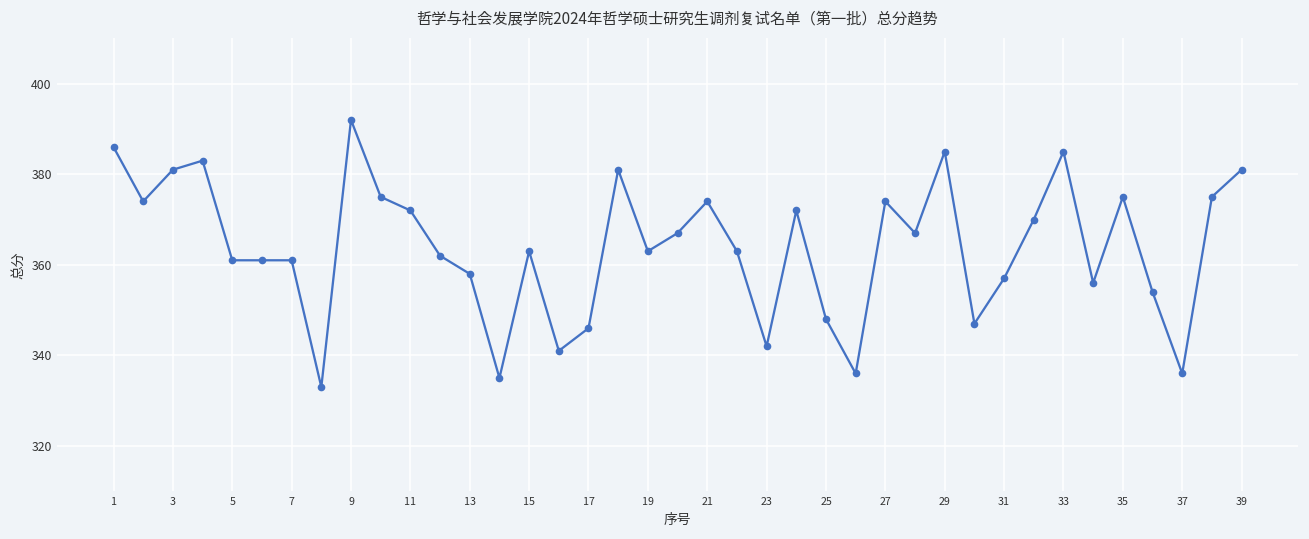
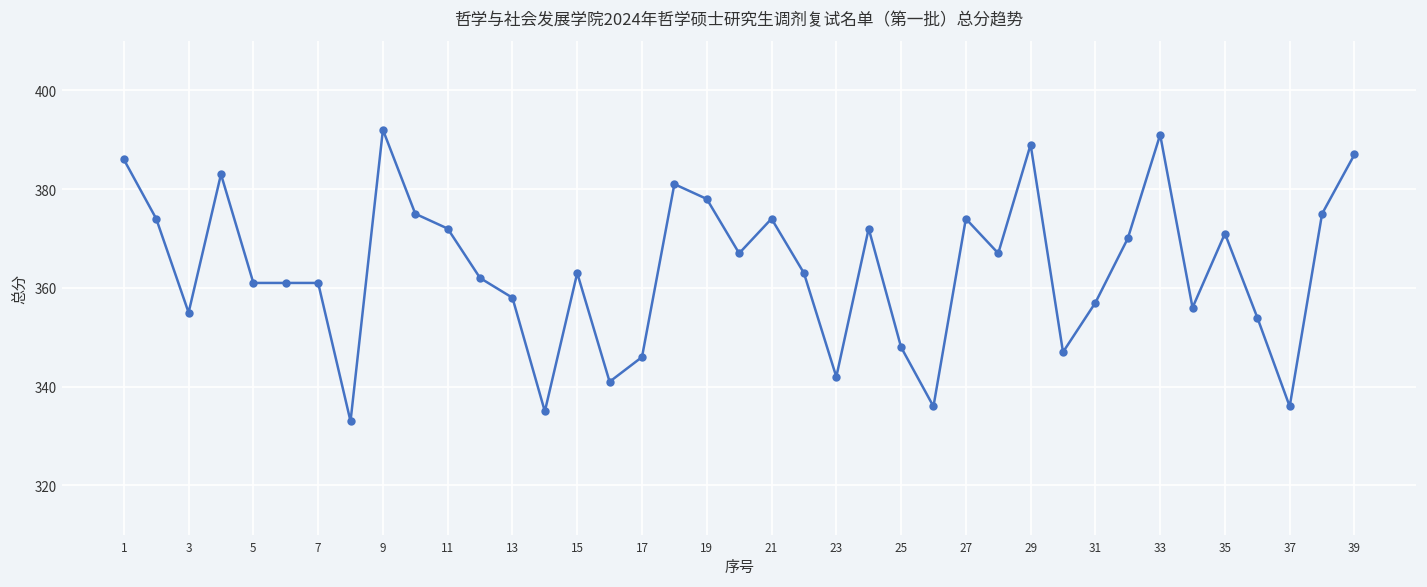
3: 381 -> 355
19: 363 -> 378
29: 385 -> 389
33: 385 -> 391
35: 375 -> 371
39: 381 -> 387
